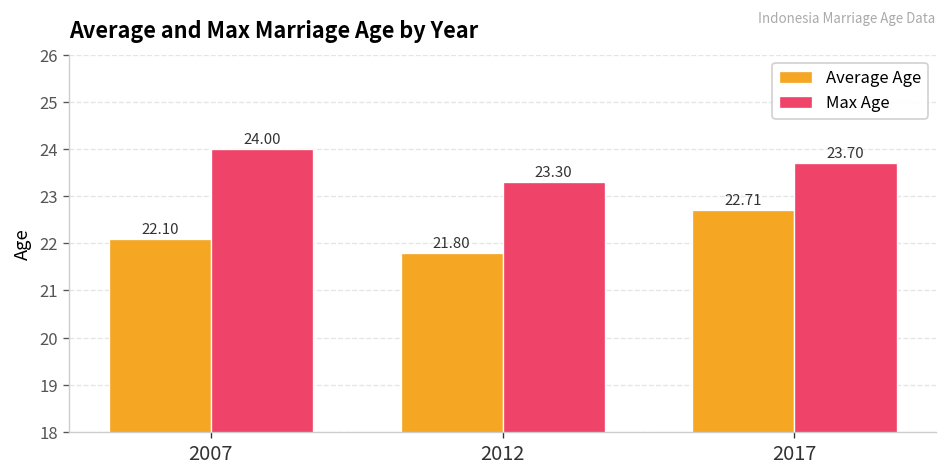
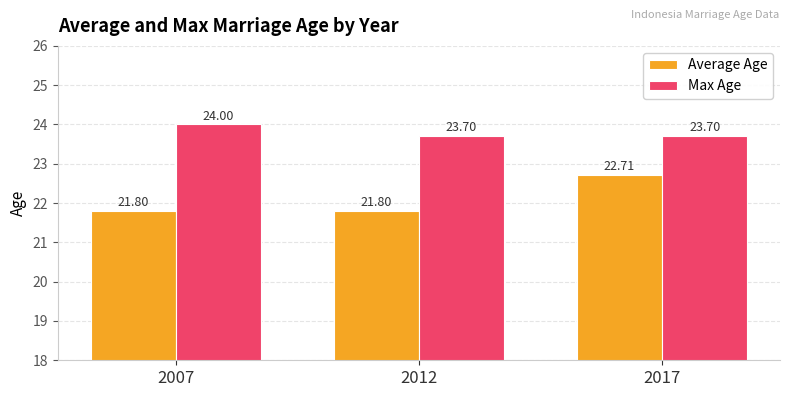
Average Age, 2007: 22.10 -> 21.80
Max Age, 2012: 23.30 -> 23.70
